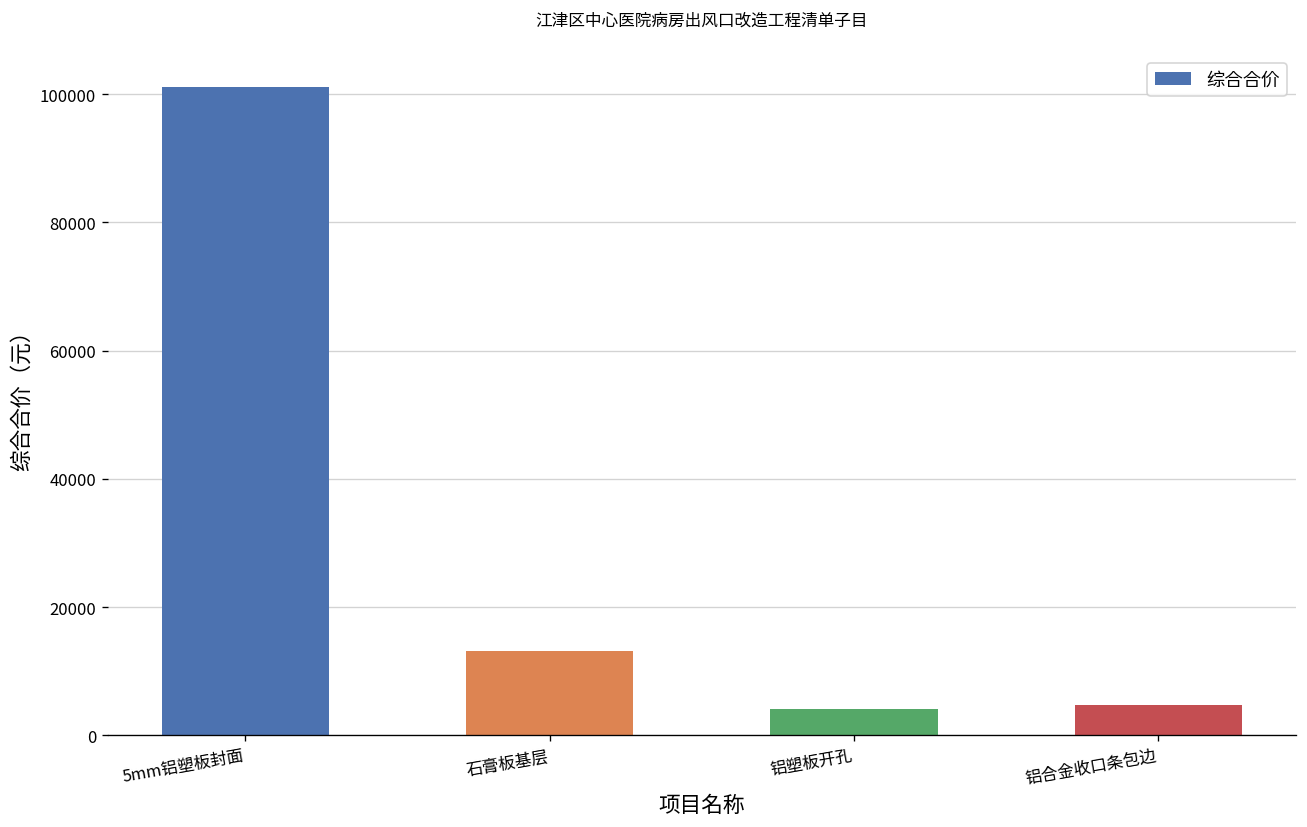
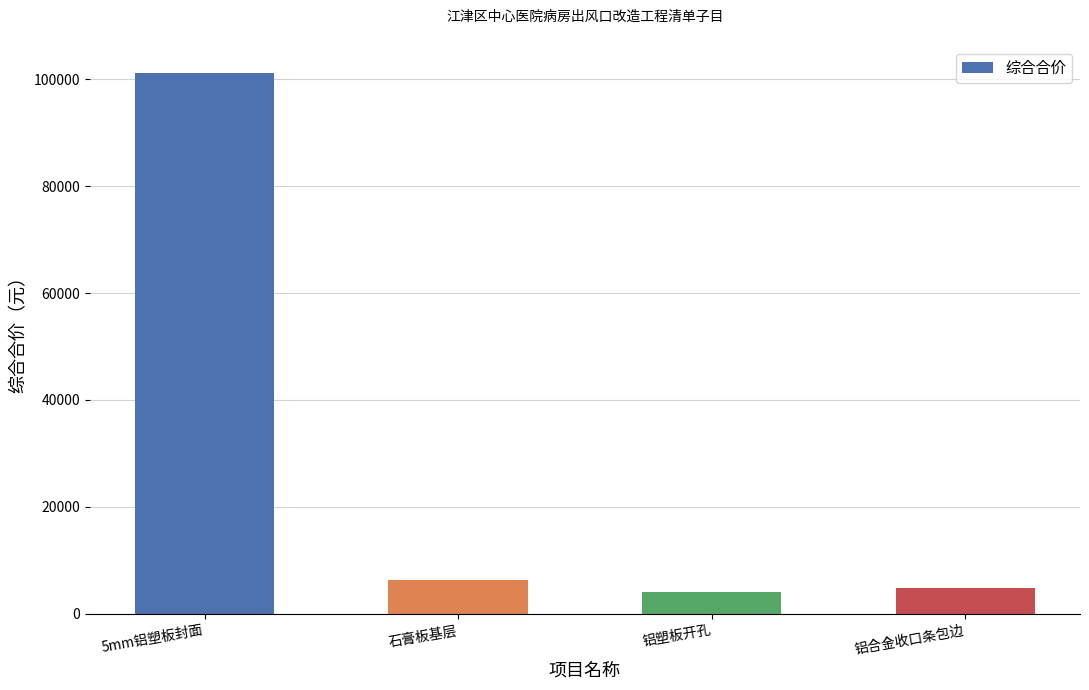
石膏板基层: 13000 -> 6000
